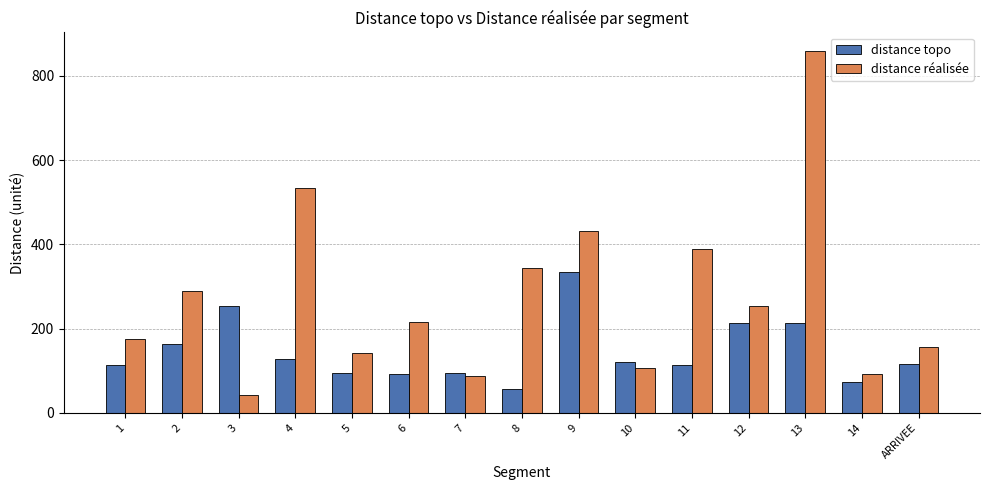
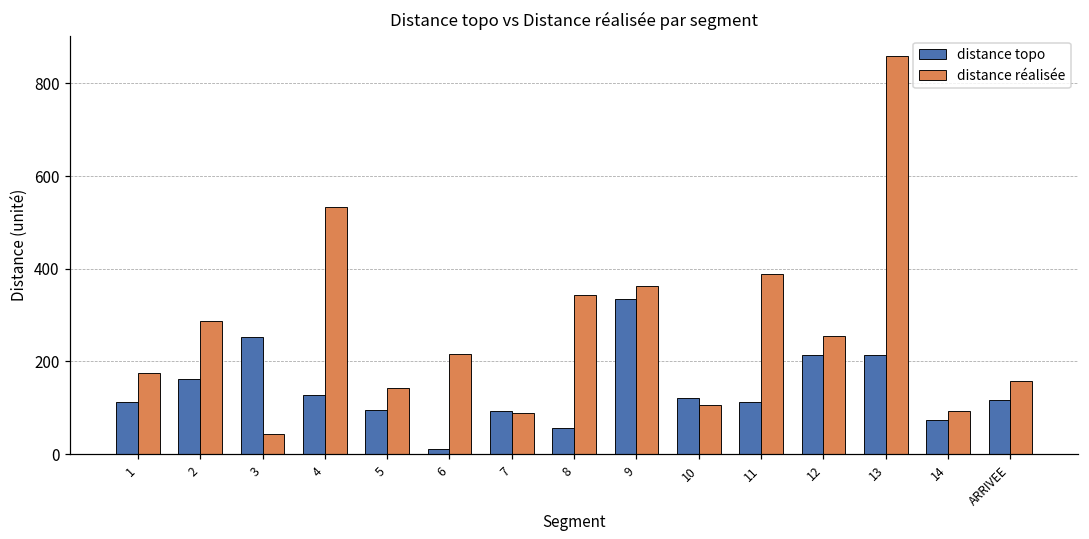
distance topo, 6: 90 -> 10
distance réalisée, 9: 430 -> 360
